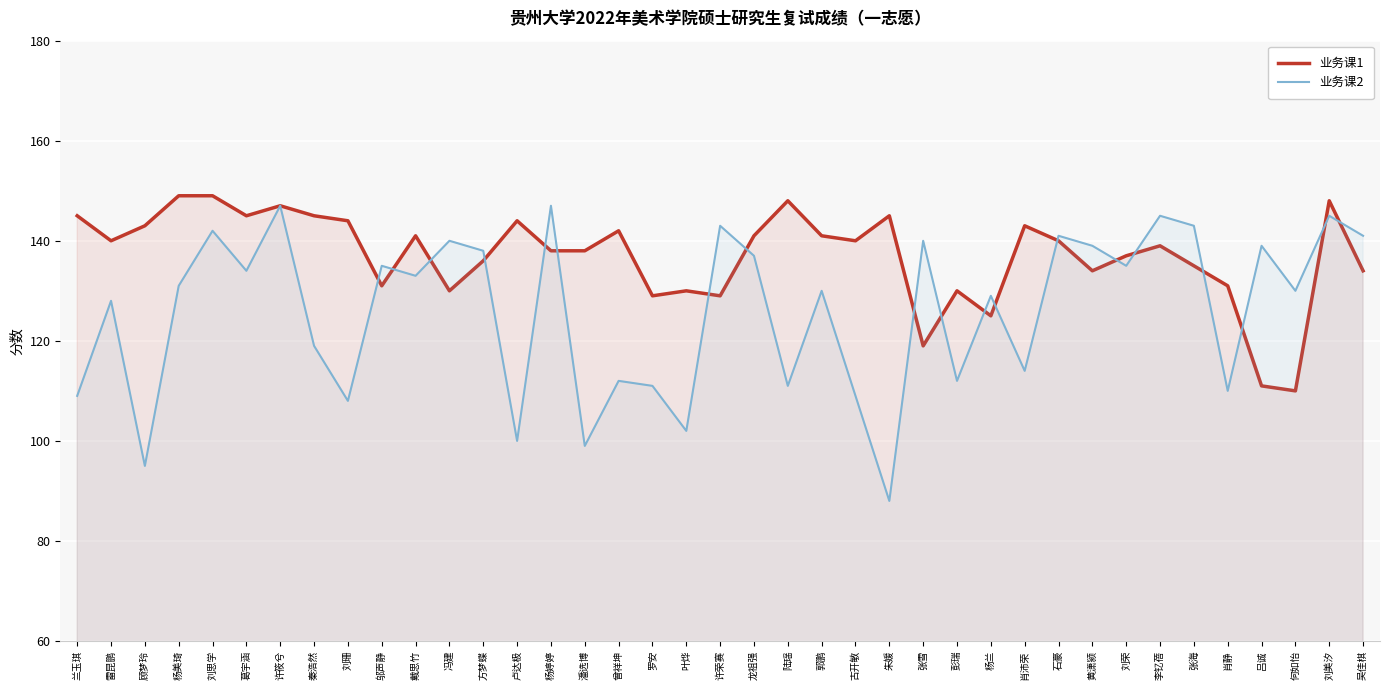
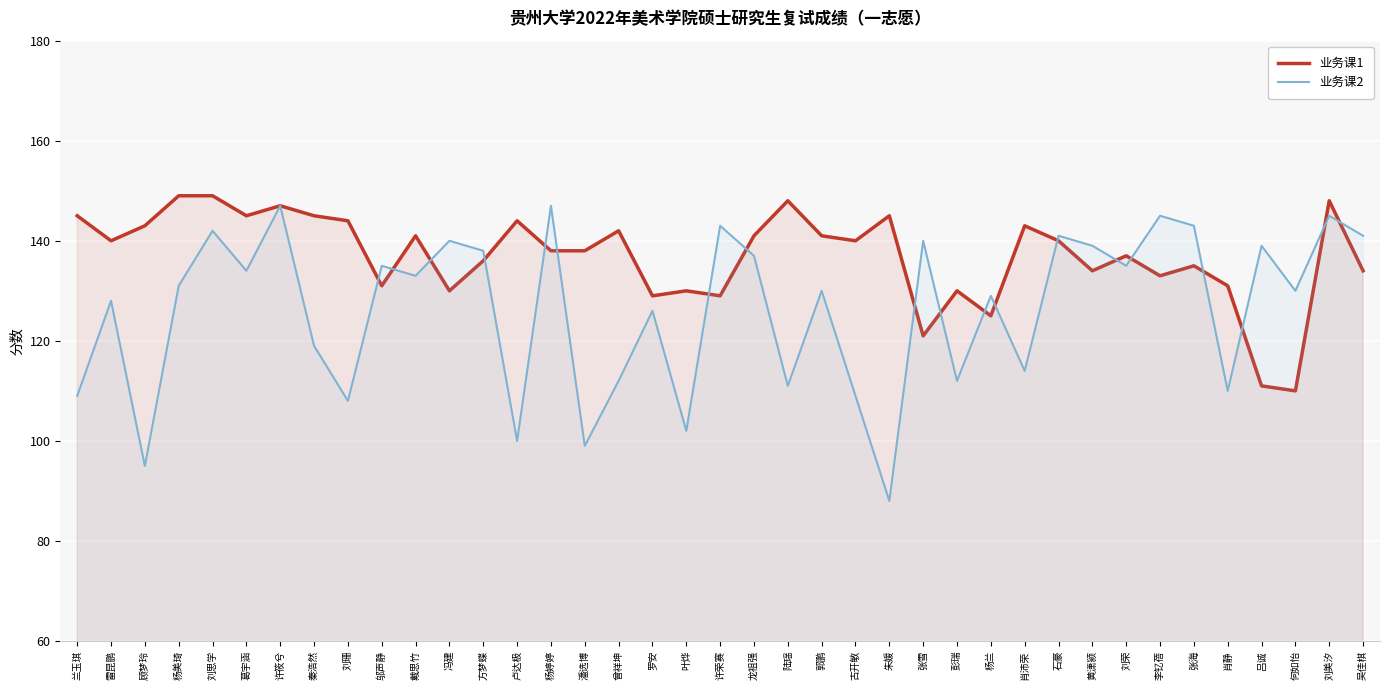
业务课2, 罗安: 111 -> 126
业务课1, 张雪: 119 -> 121
业务课1, 李钇蓓: 139 -> 133
